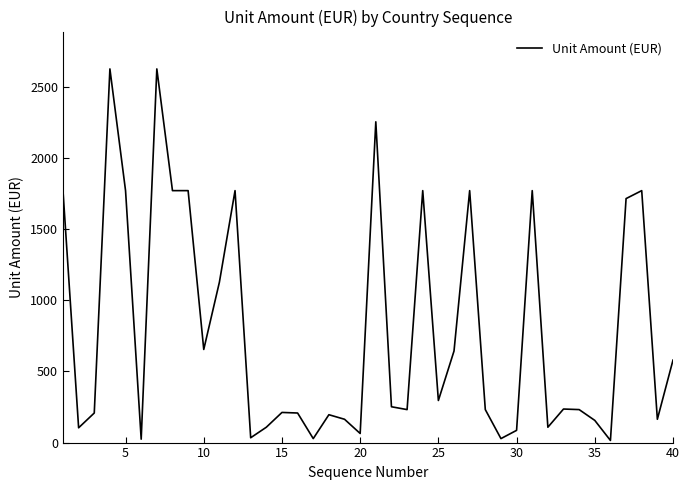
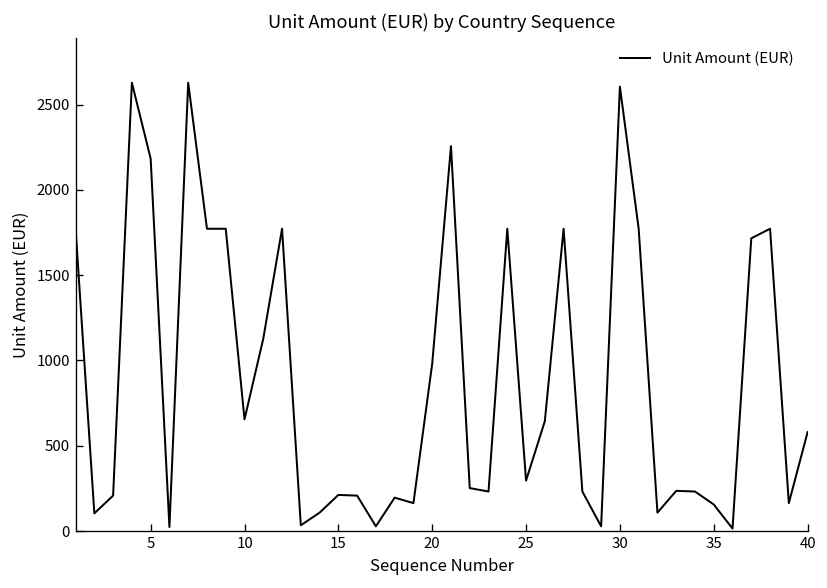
5: 1770 -> 2180
20: 60 -> 980
30: 90 -> 2610
